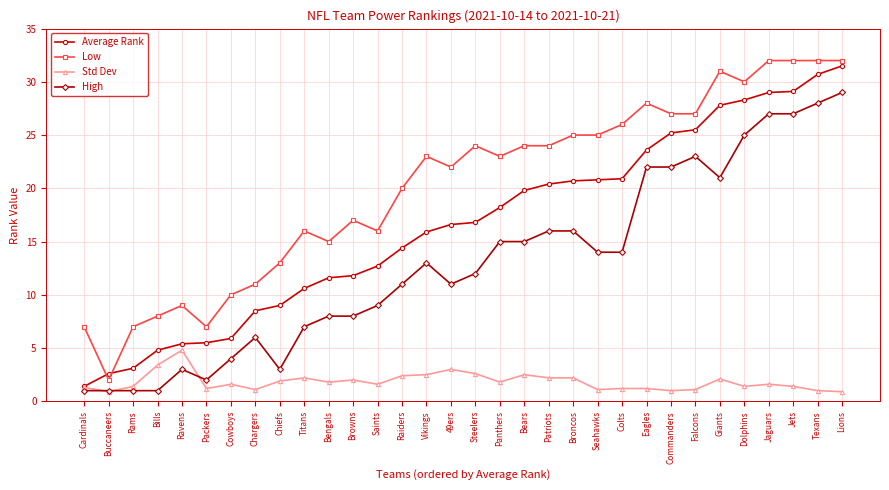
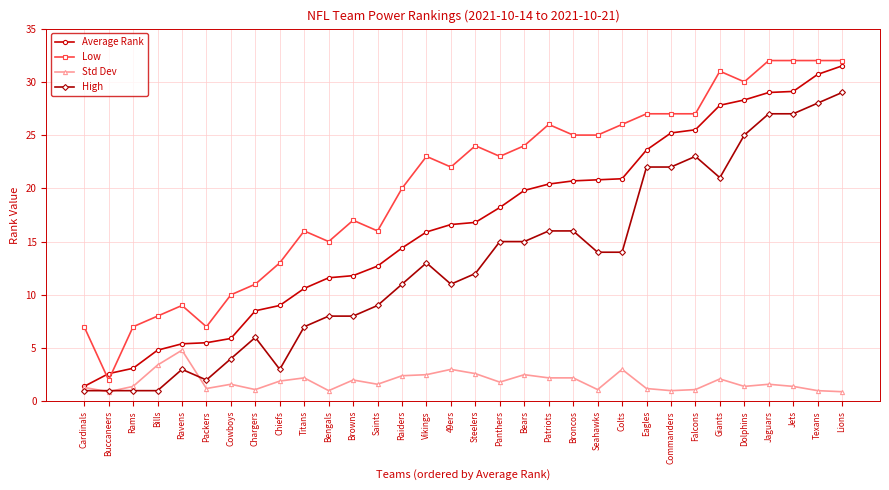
Std Dev, Bengals: 1.8 -> 1.0
Low, Patriots: 24 -> 26
Std Dev, Colts: 1.2 -> 3.0
Low, Eagles: 28 -> 27
